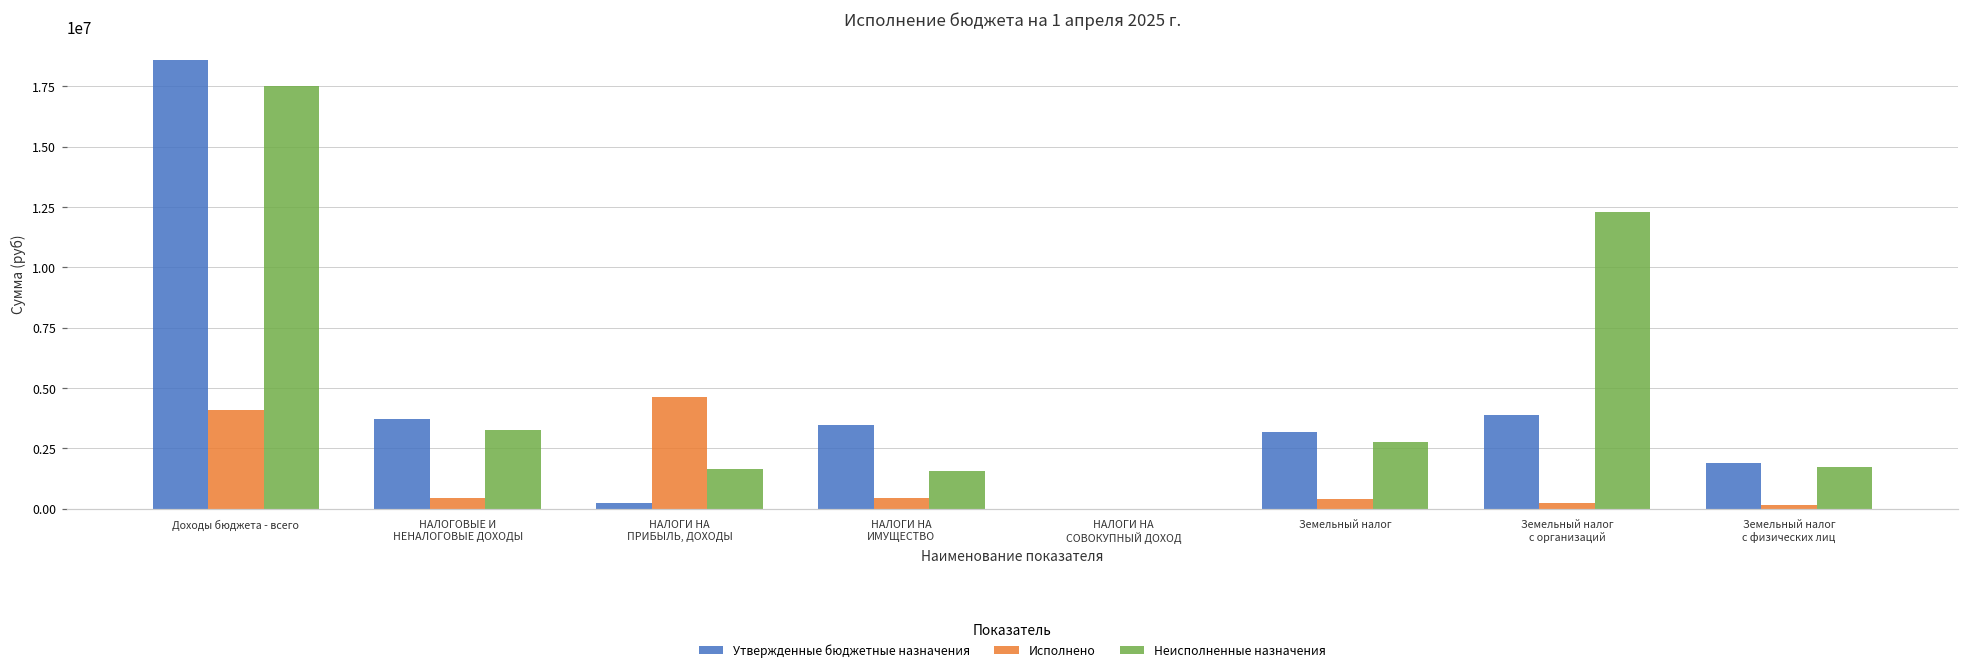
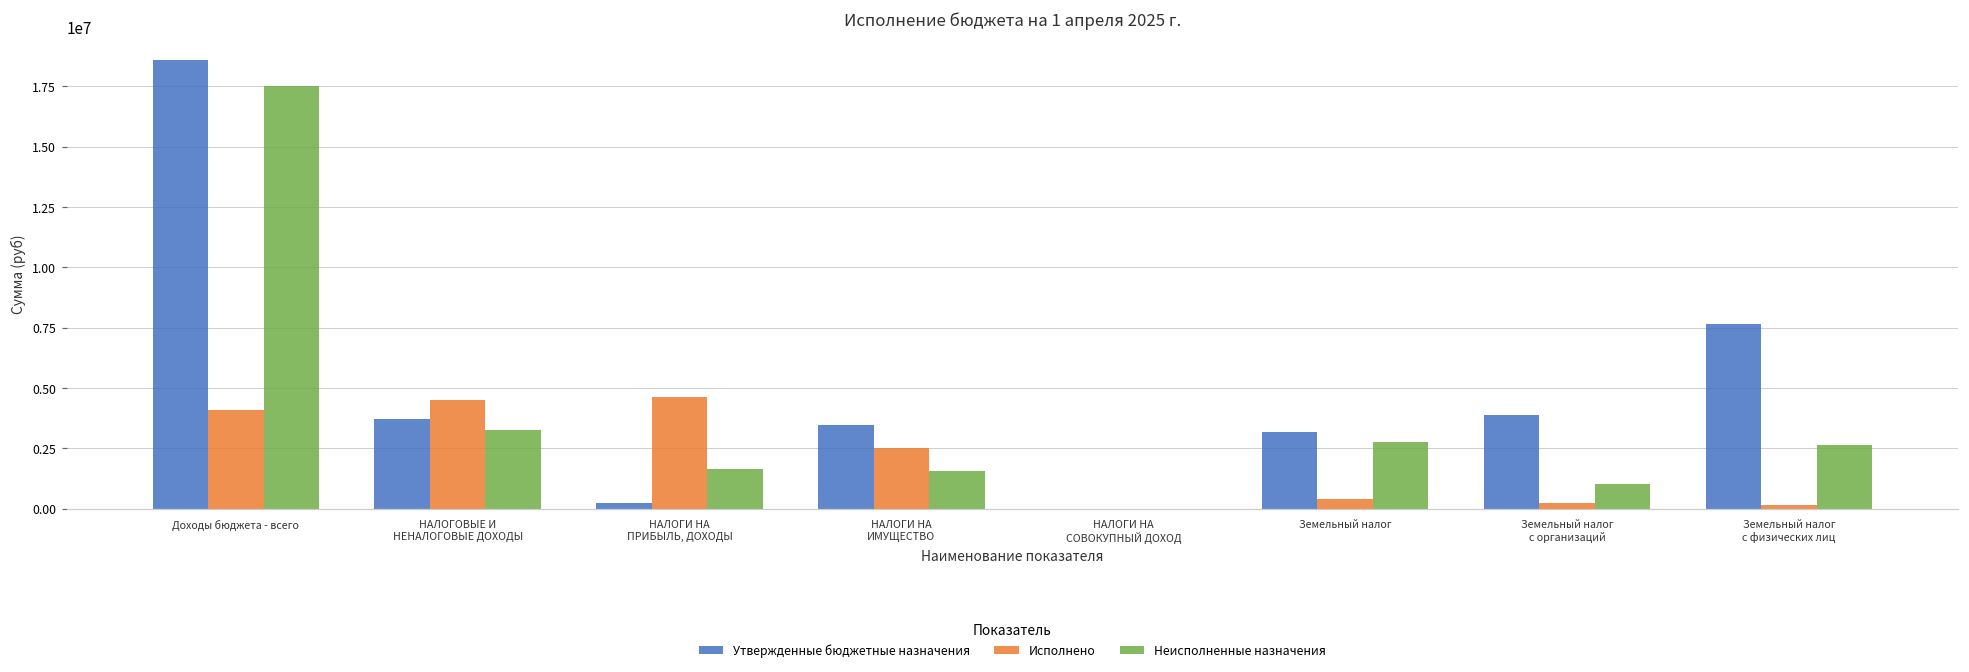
Исполнено, НАЛОГОВЫЕ И НЕНАЛОГОВЫЕ ДОХОДЫ: 500000 -> 4500000
Исполнено, НАЛОГИ НА ИМУЩЕСТВО: 400000 -> 2500000
Неисполненные назначения, Земельный налог с организаций: 12300000 -> 1000000
Утвержденные бюджетные назначения, Земельный налог с физических лиц: 1900000 -> 7600000
Неисполненные назначения, Земельный налог с физических лиц: 1700000 -> 2600000
